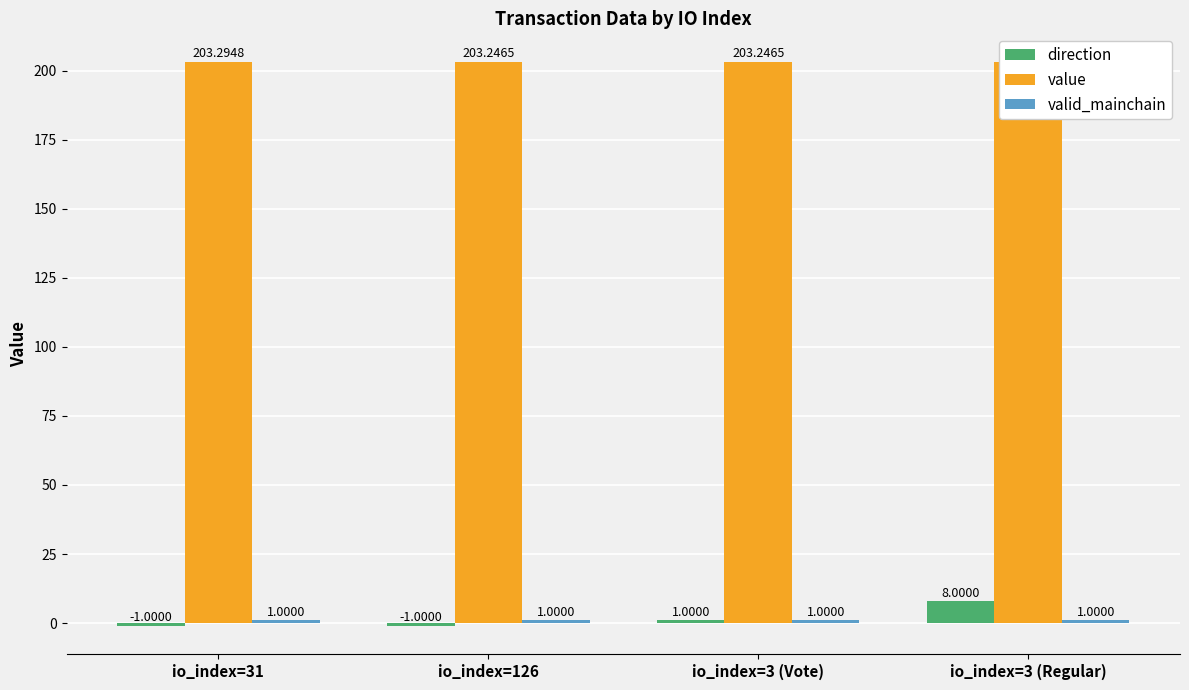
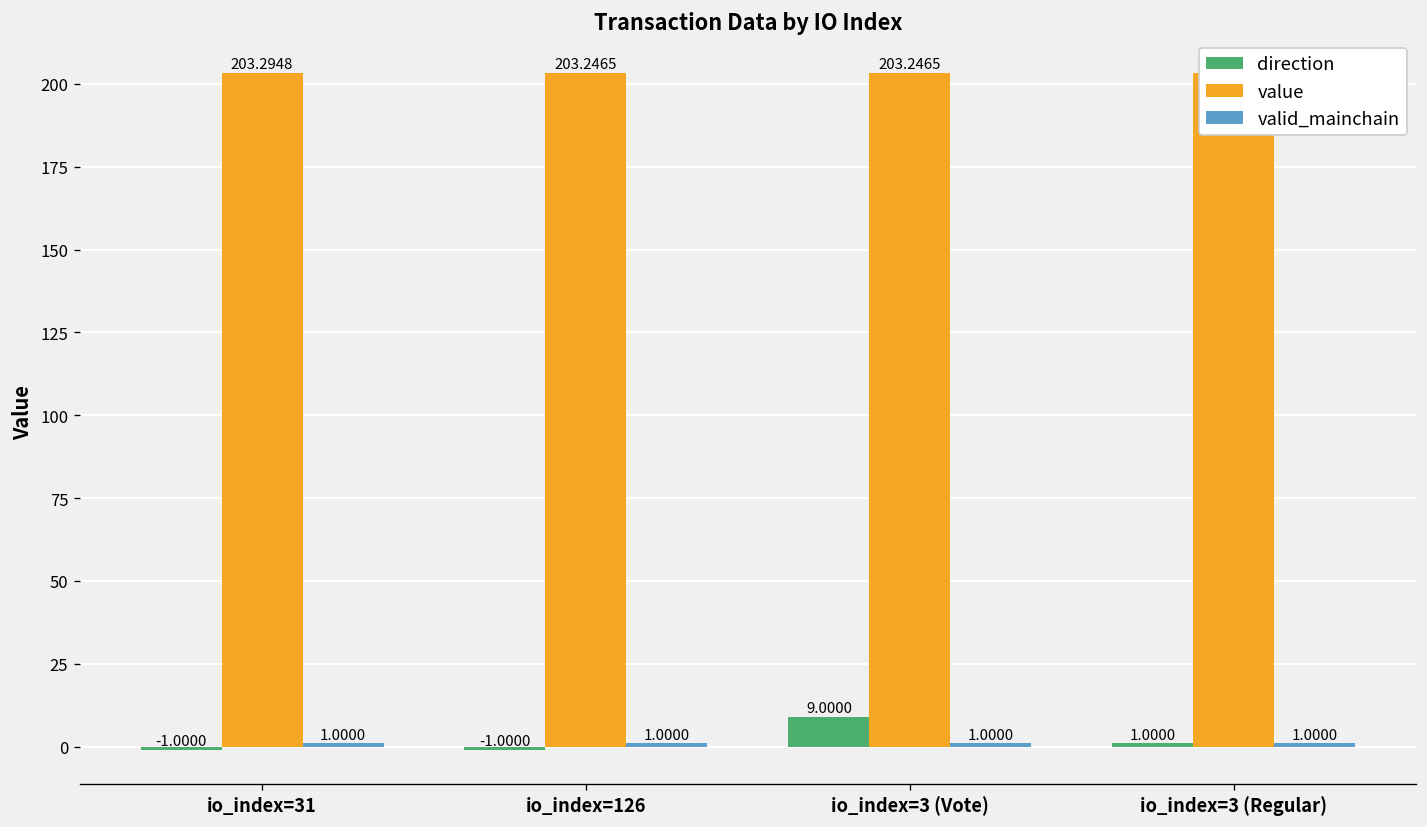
direction, io_index=3 (Vote): 1.0000 -> 9.0000
direction, io_index=3 (Regular): 8.0000 -> 1.0000
